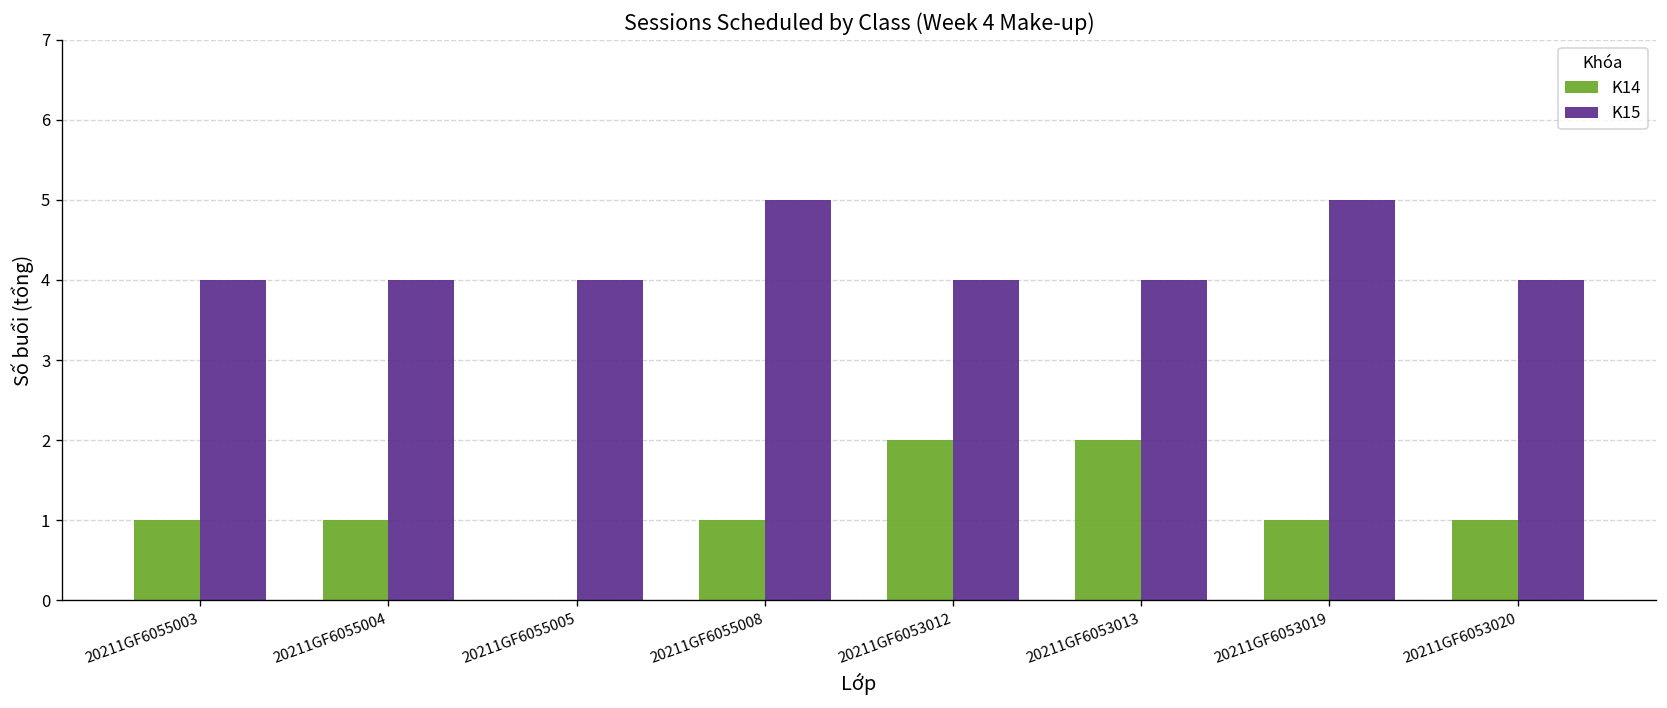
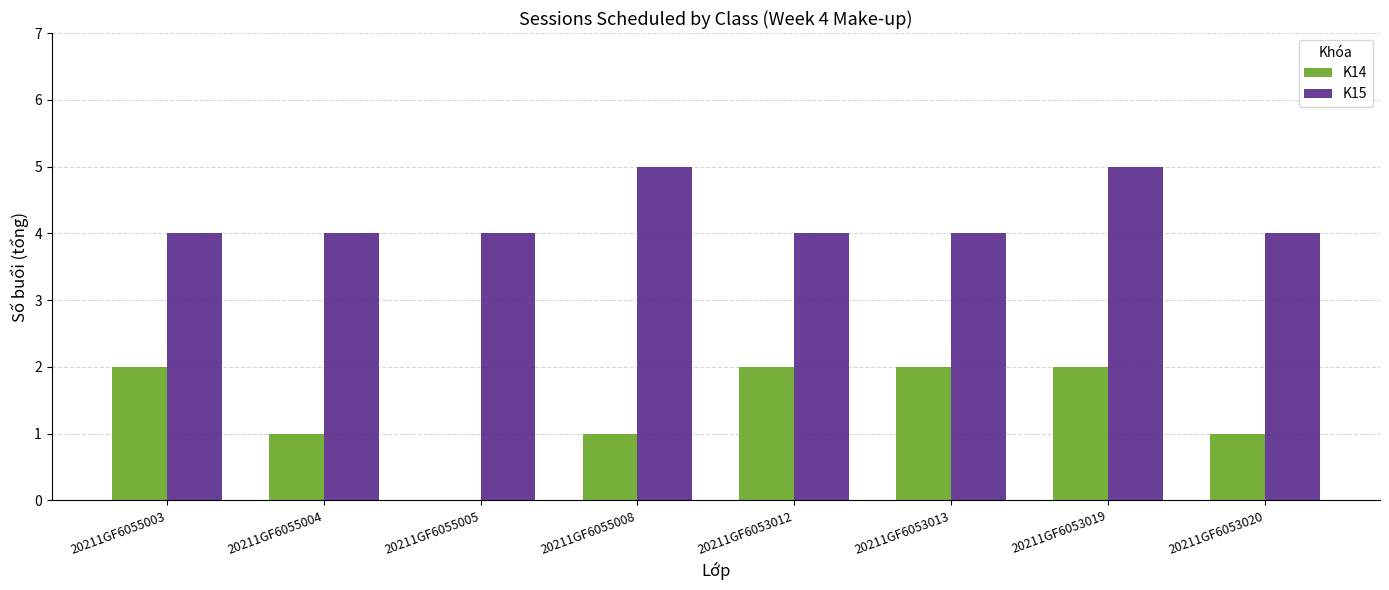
K14, 20211GF6055003: 1 -> 2
K14, 20211GF6053019: 1 -> 2
